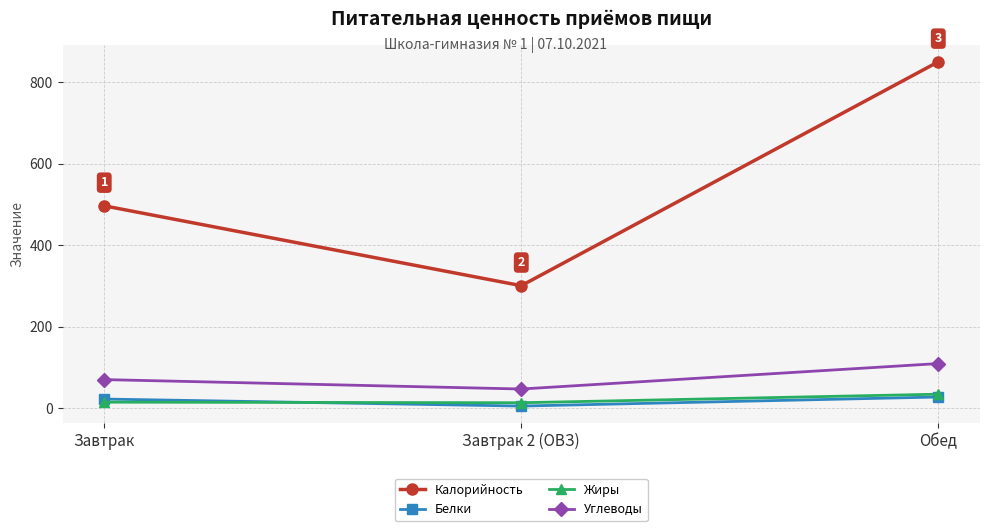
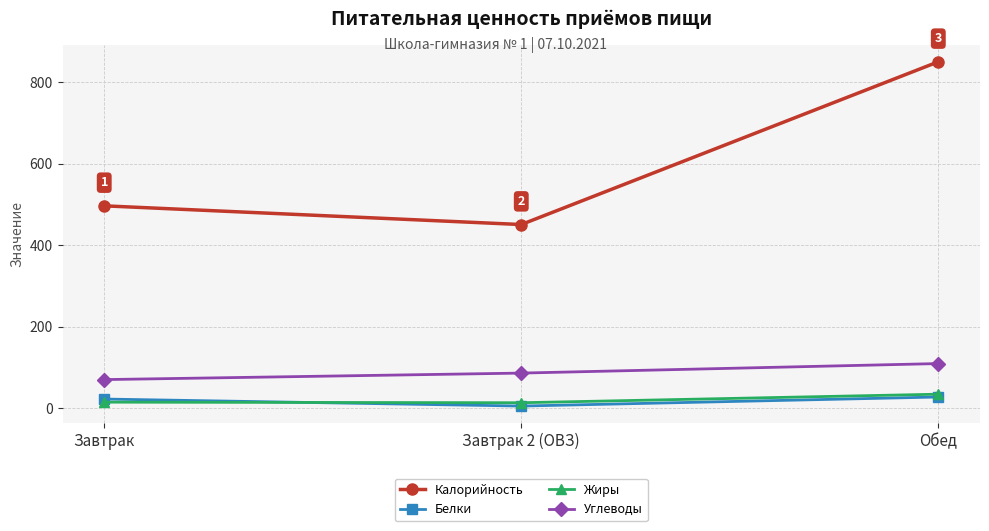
Калорийность, Завтрак 2 (ОВЗ): 300 -> 450
Углеводы, Завтрак 2 (ОВЗ): 50 -> 90
